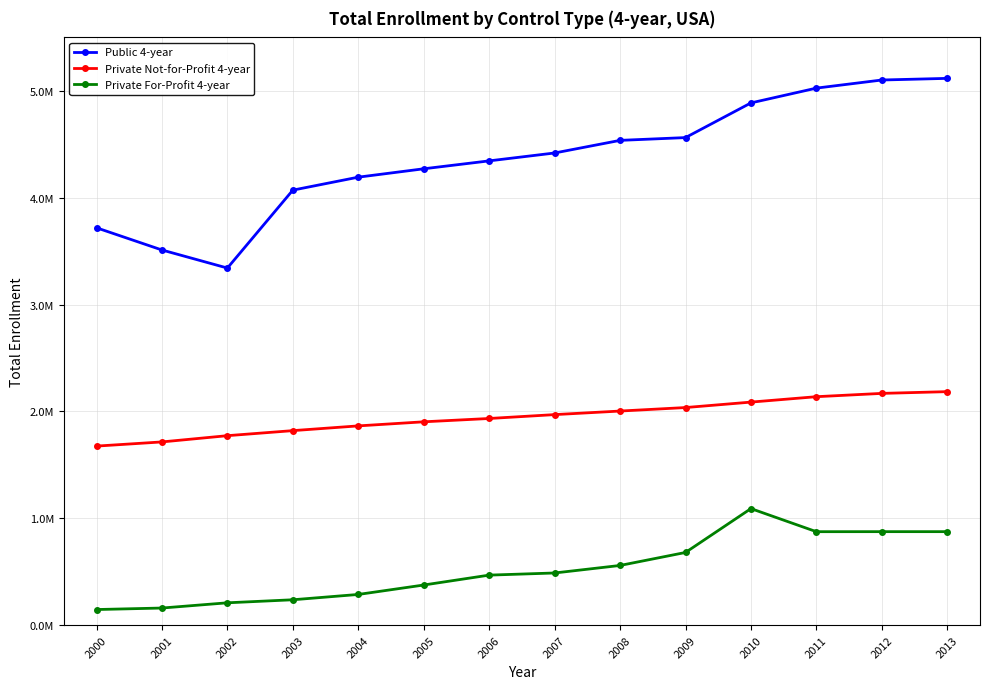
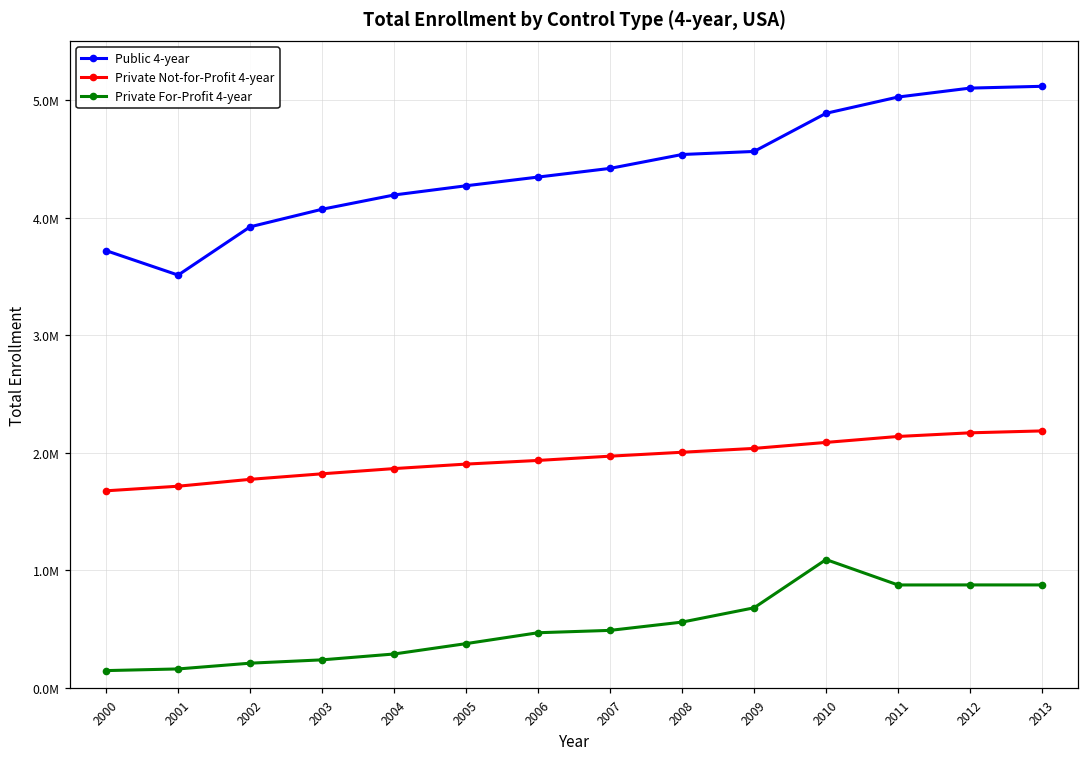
Public 4-year, 2002: 3340000 -> 3920000
